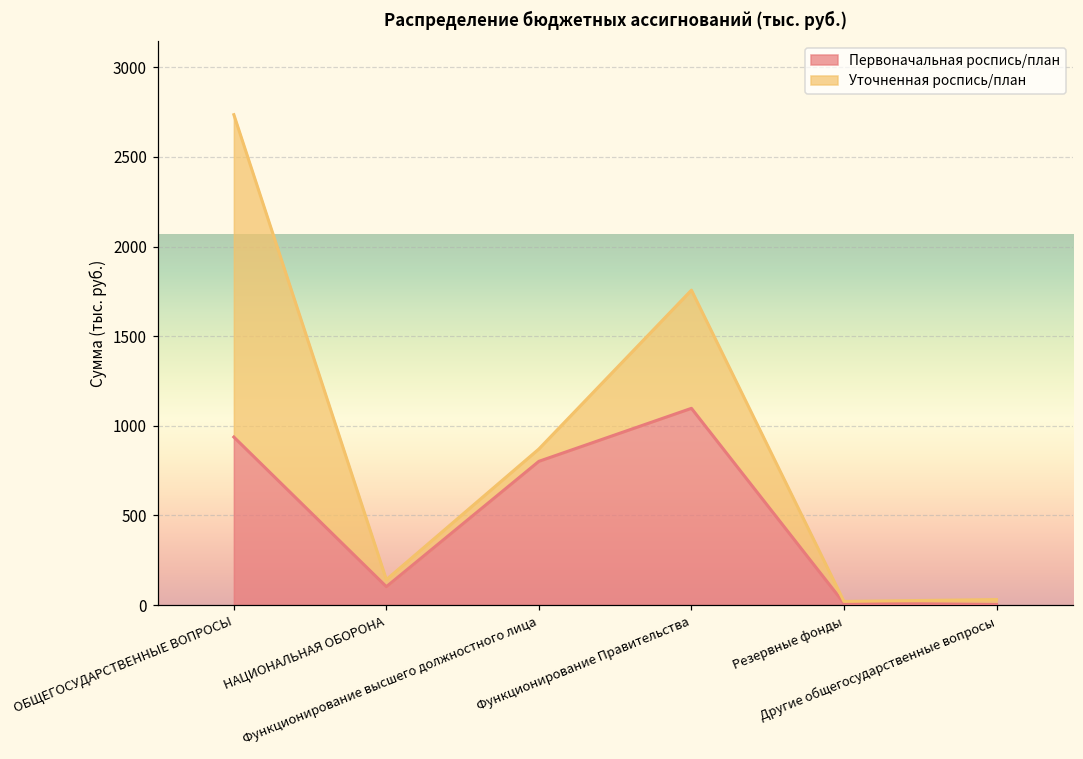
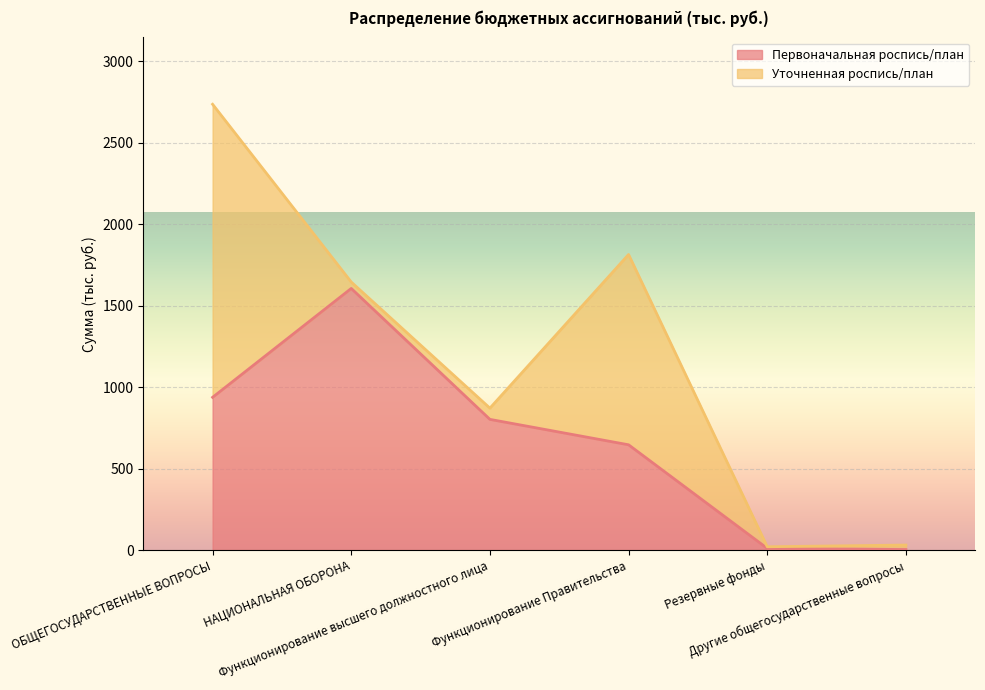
Первоначальная роспись/план, НАЦИОНАЛЬНАЯ ОБОРОНА: 100 -> 1610
Первоначальная роспись/план, Функционирование Правительства: 1100 -> 650
Уточненная роспись/план, Функционирование Правительства: 660 -> 1170
